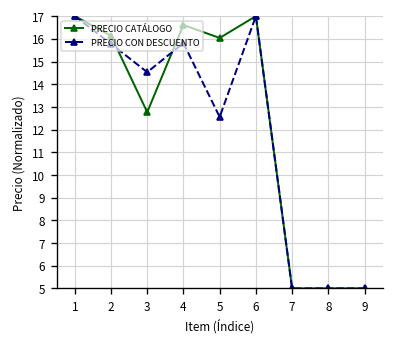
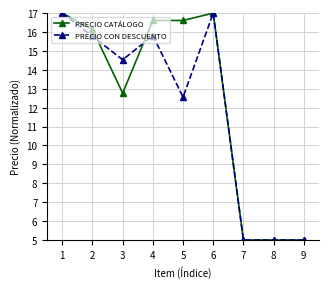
PRECIO CATÁLOGO, 5: 16.0 -> 16.6
